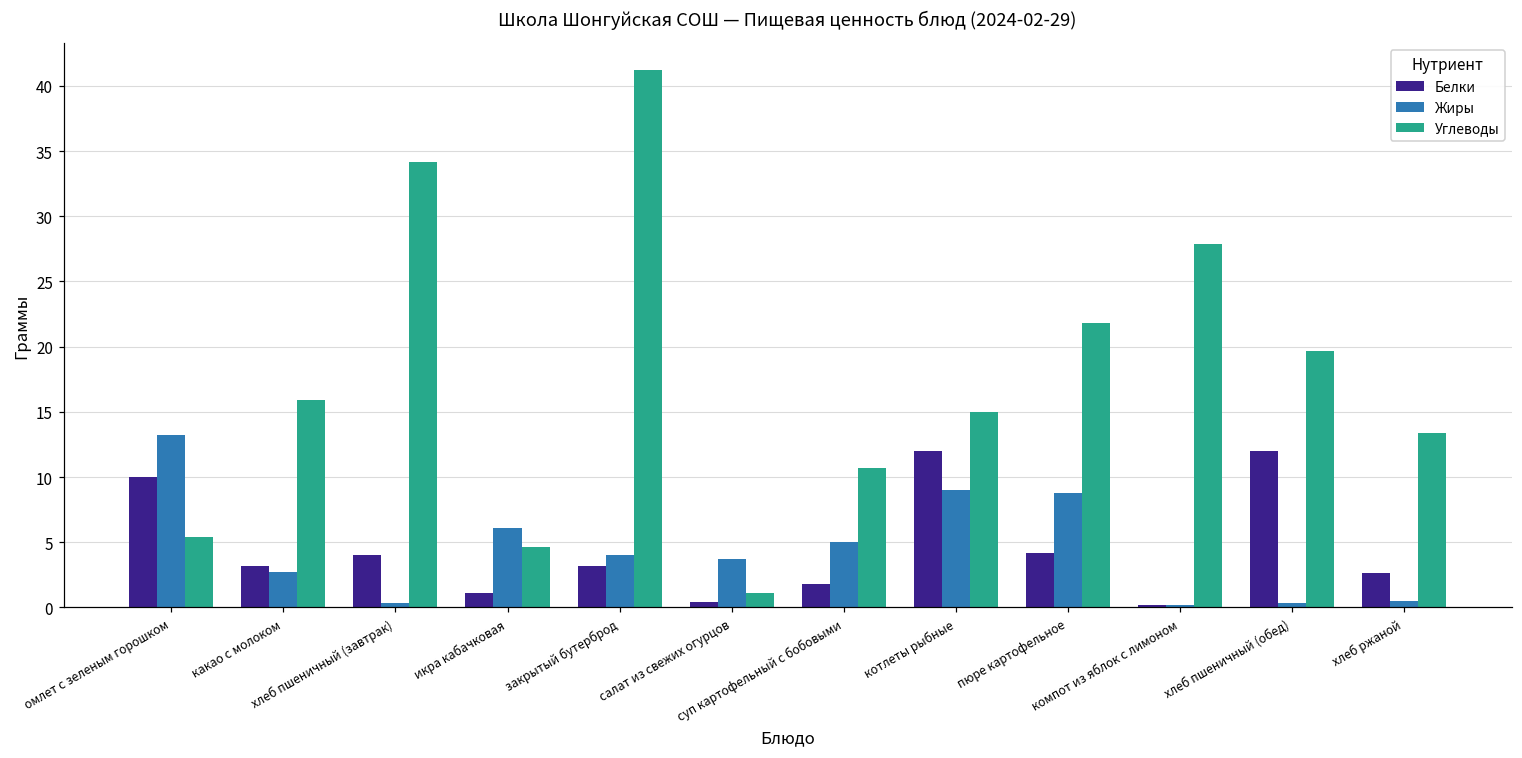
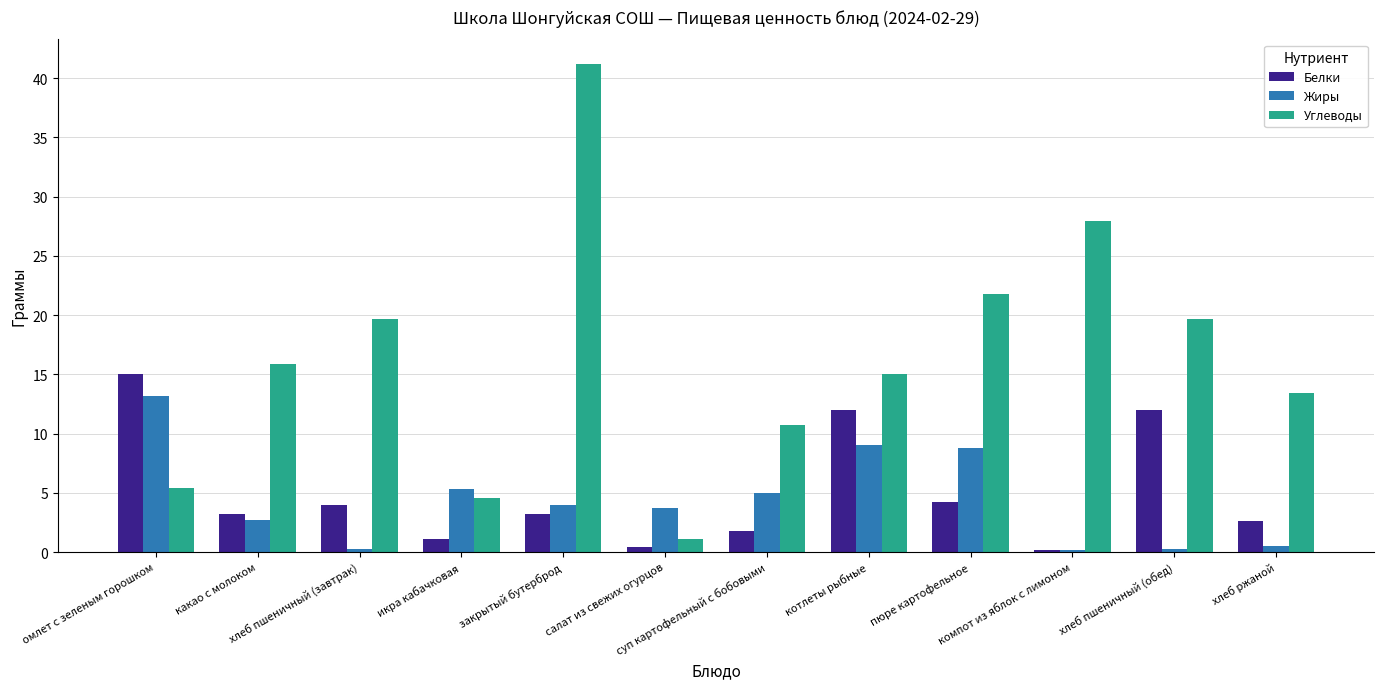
Белки, омлет с зеленым горошком: 10 -> 15
Углеводы, хлеб пшеничный (завтрак): 34.2 -> 19.7
Жиры, икра кабачковая: 6.1 -> 5.3
